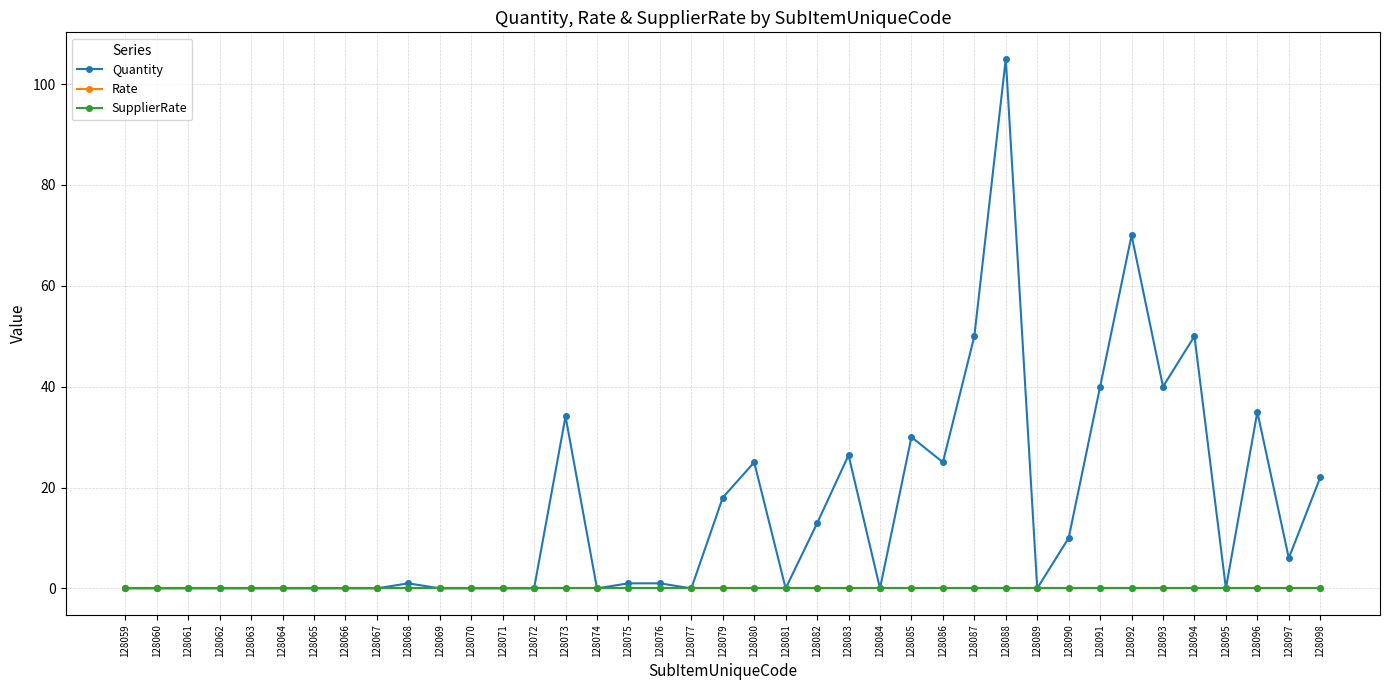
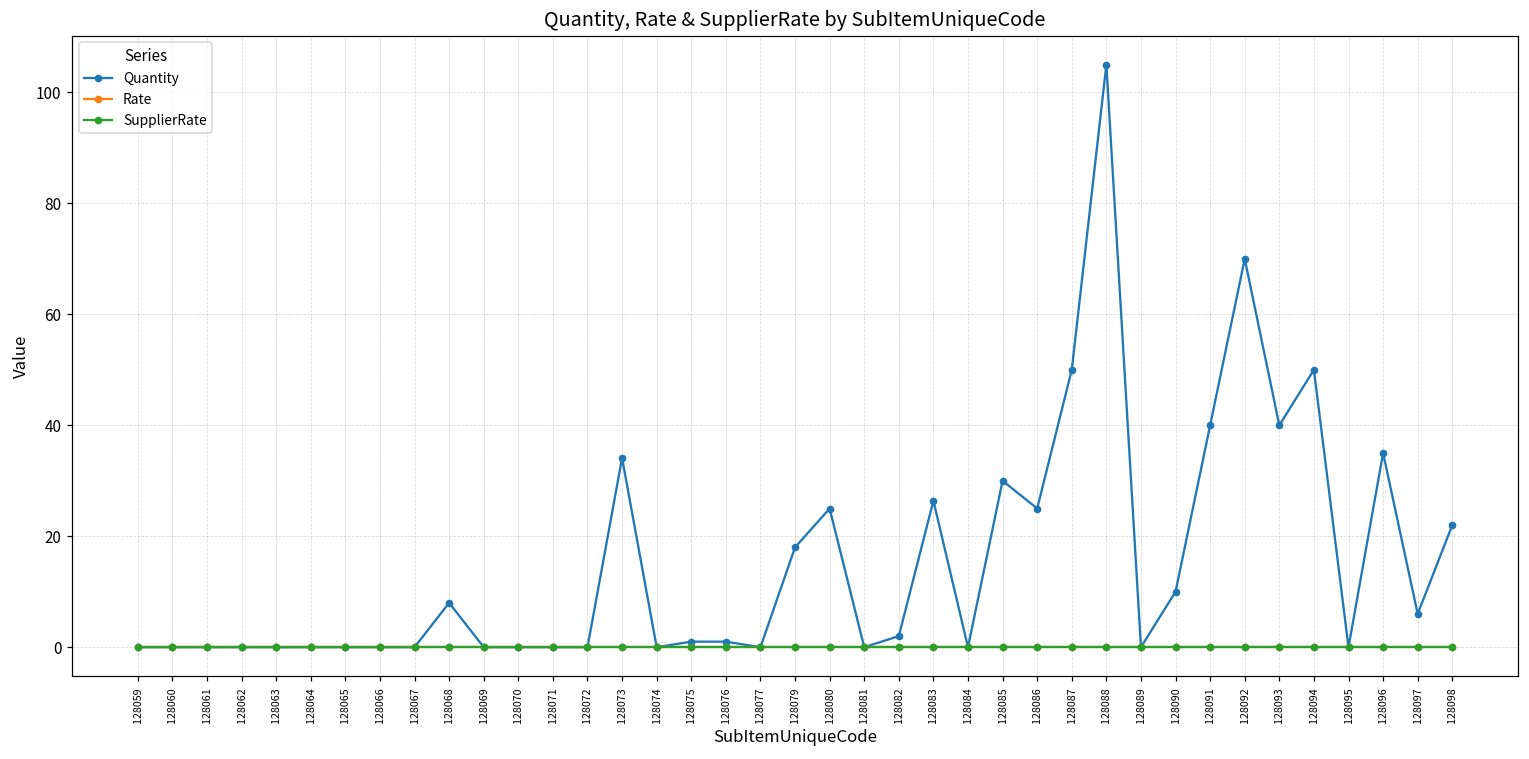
Quantity, 128068: 1 -> 8
Quantity, 128082: 13 -> 2
